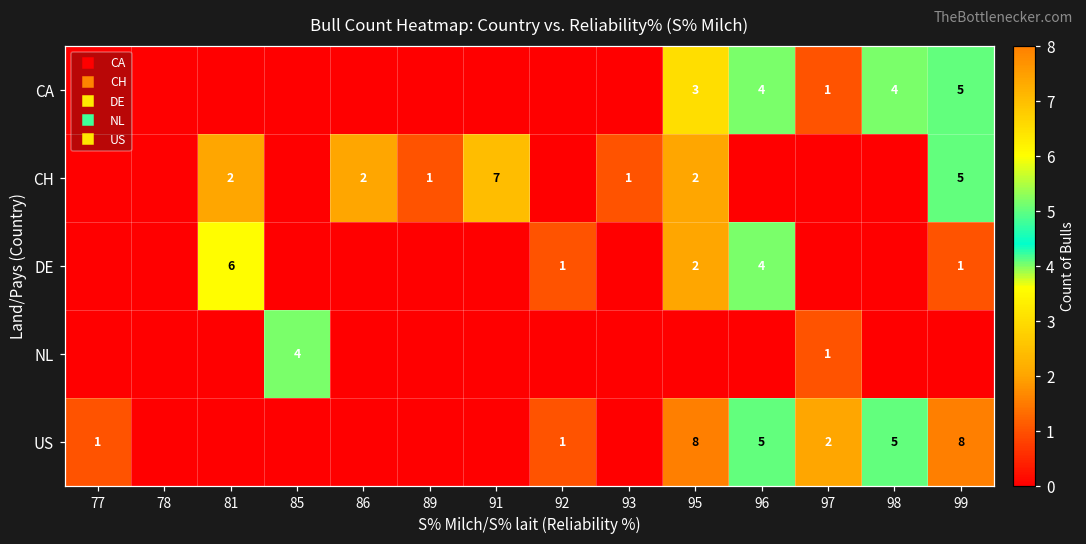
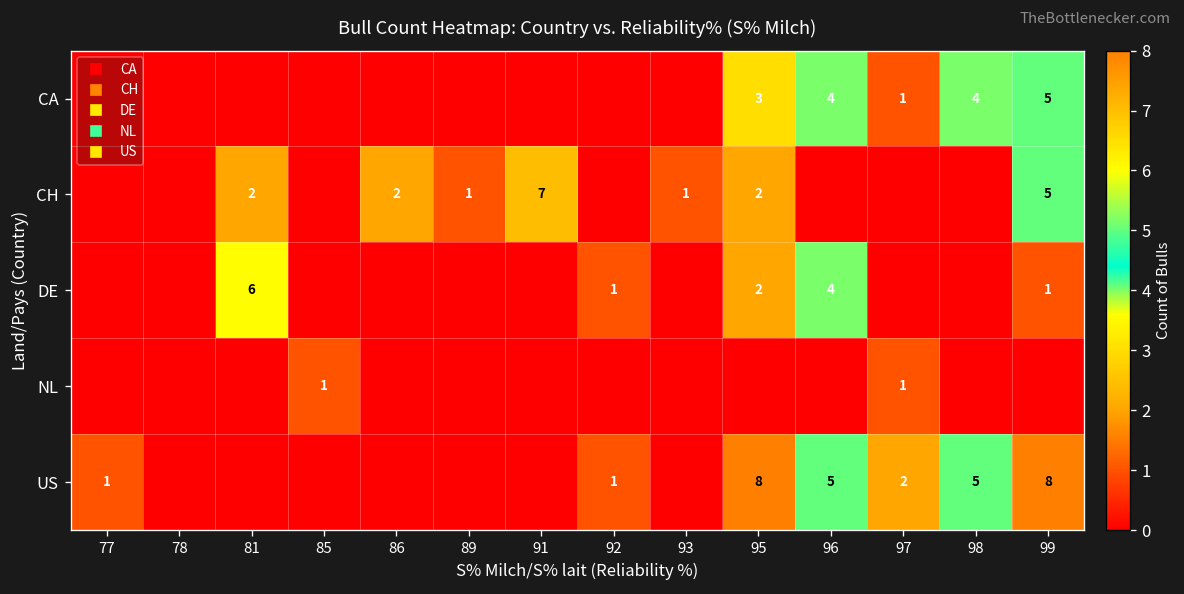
NL, 85: 4 -> 1
